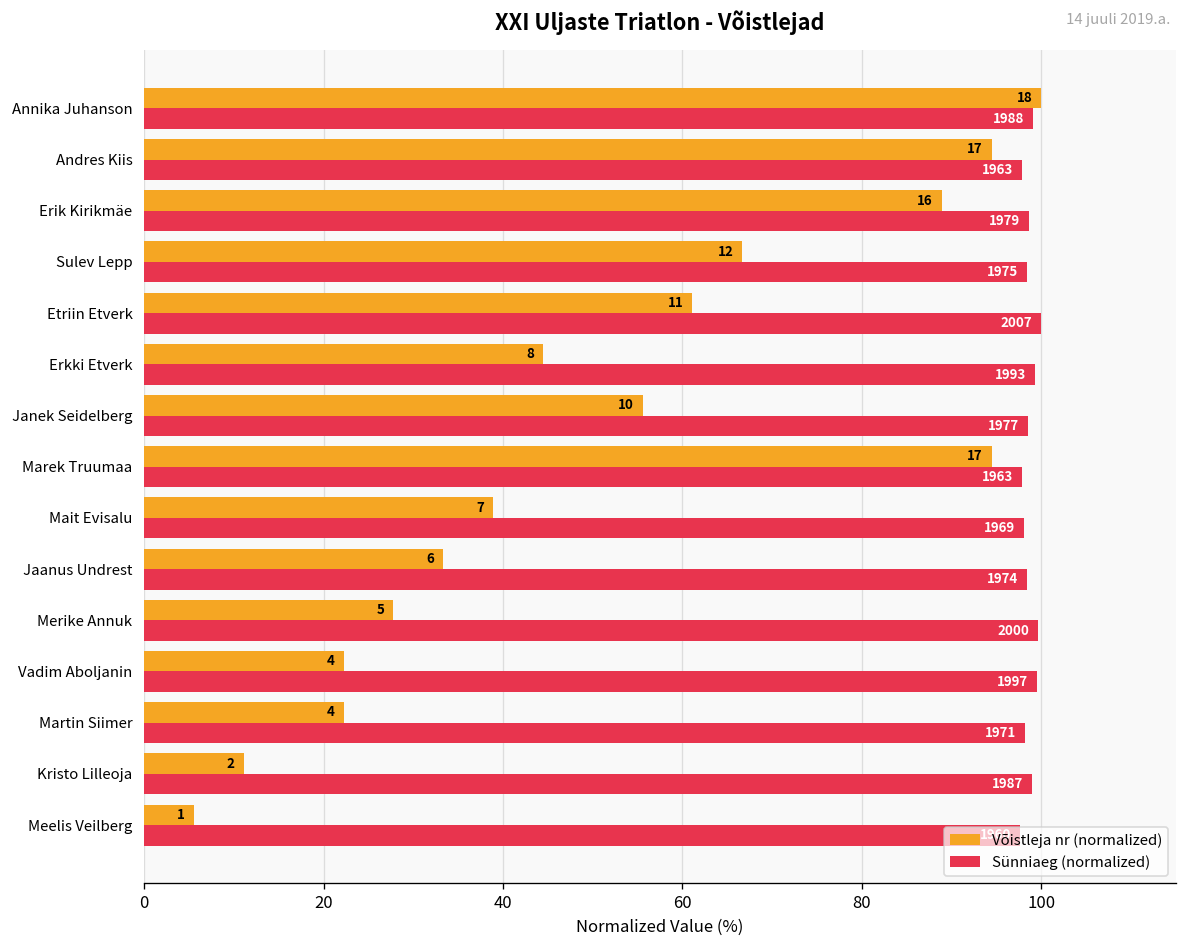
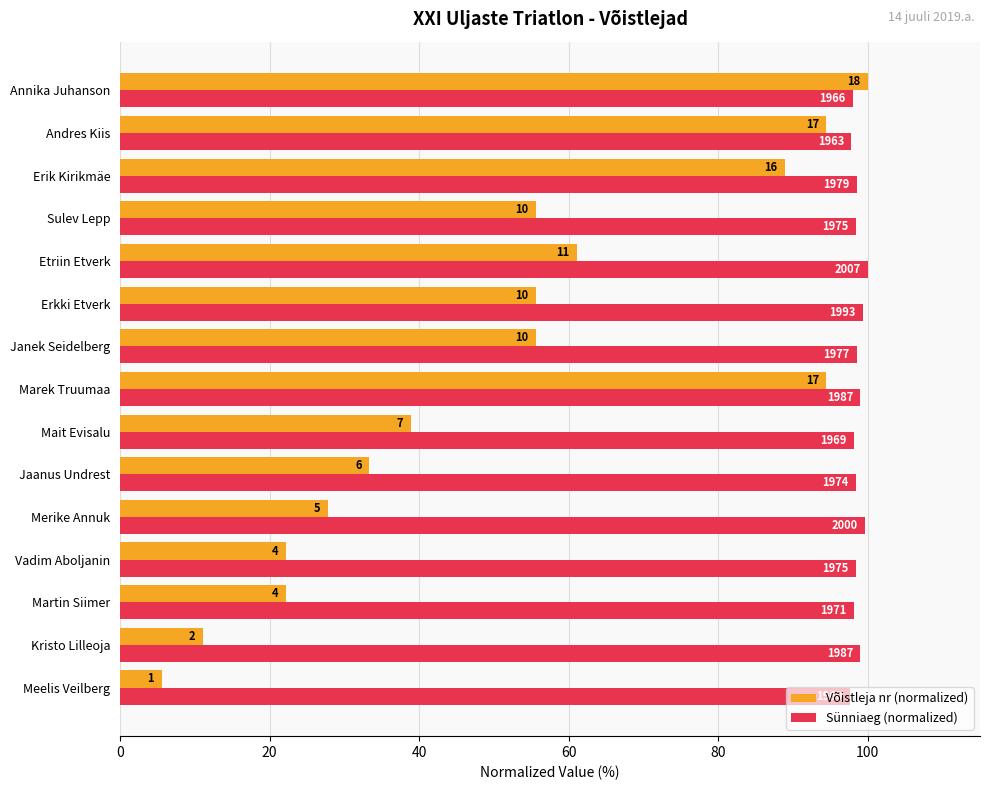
Sünniaeg (normalized), Annika Juhanson: 1988 -> 1966
Võistleja nr (normalized), Sulev Lepp: 12 -> 10
Võistleja nr (normalized), Erkki Etverk: 8 -> 10
Sünniaeg (normalized), Marek Truumaa: 1963 -> 1987
Sünniaeg (normalized), Vadim Aboljanin: 1997 -> 1975
